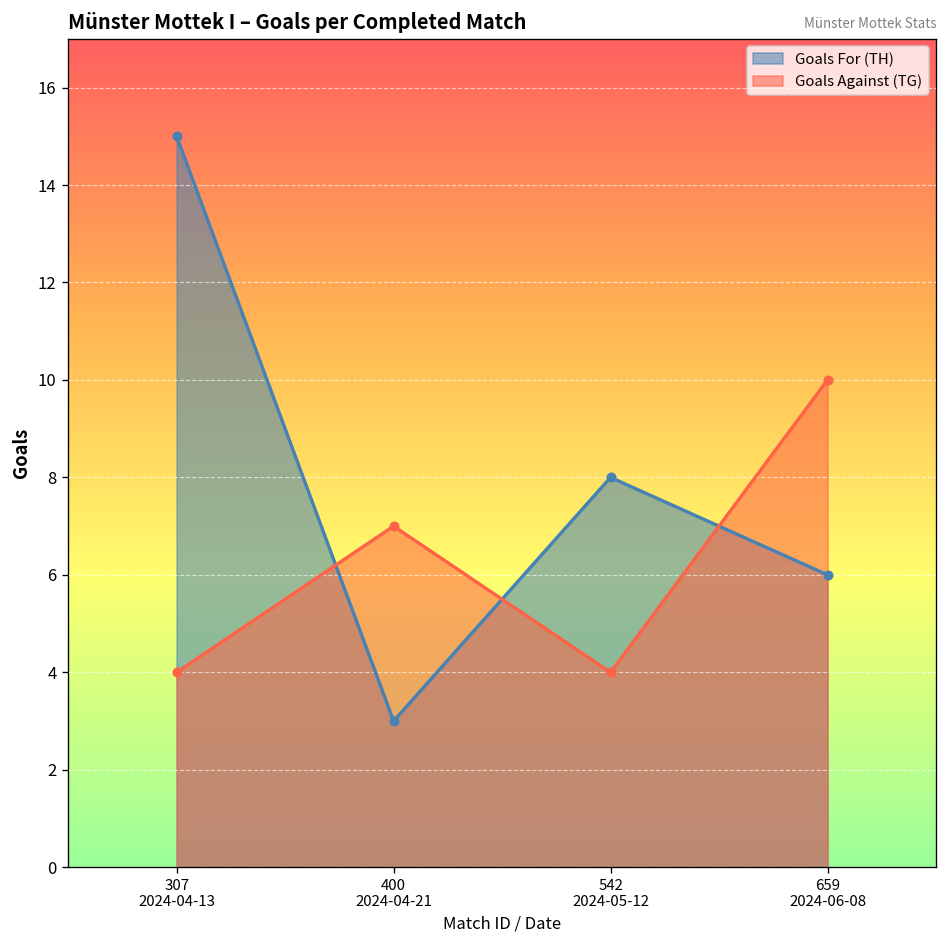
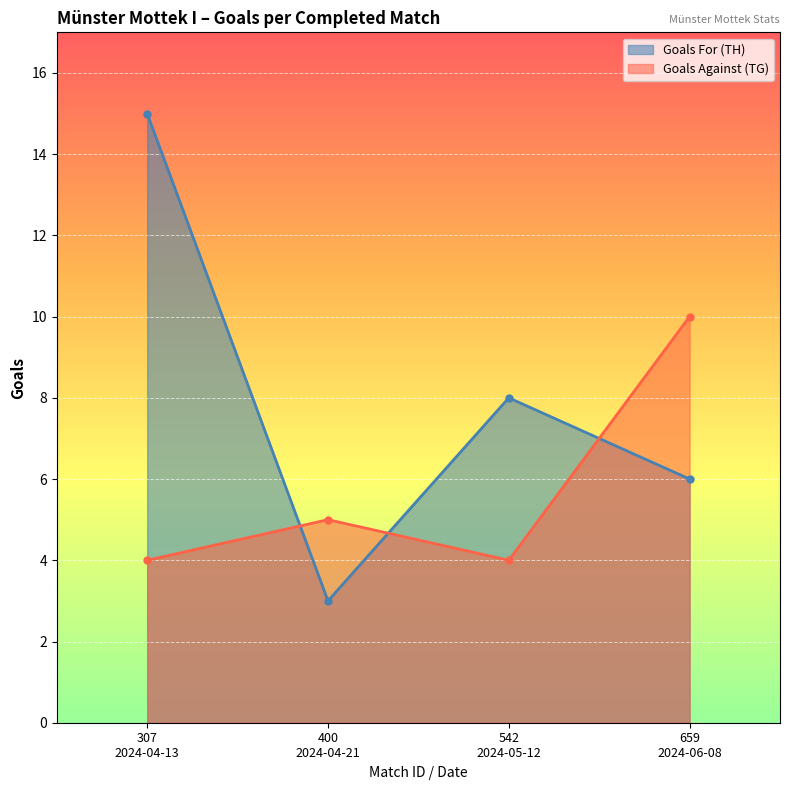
Goals Against (TG), 400 2024-04-21: 7 -> 5
